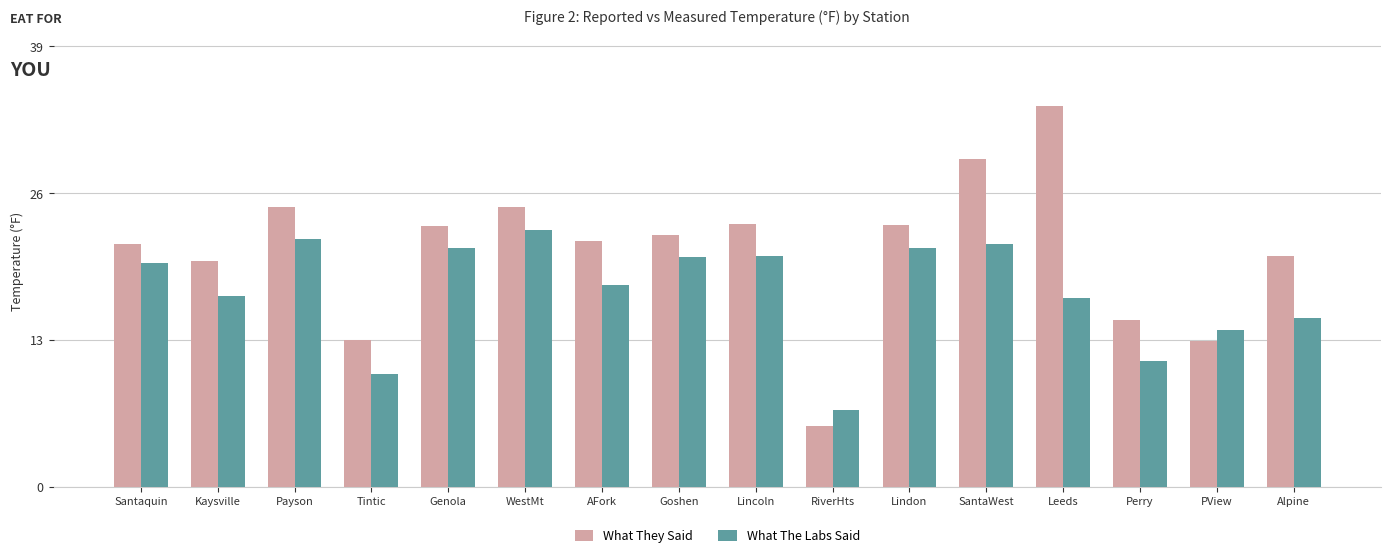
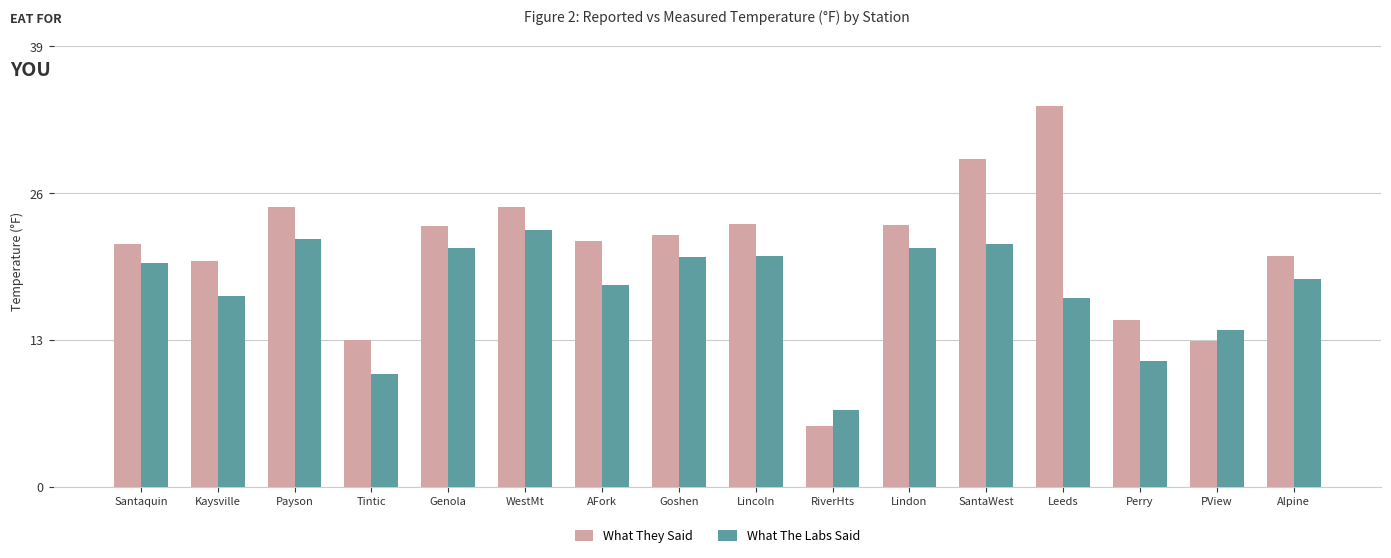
What The Labs Said, Alpine: 14.9 -> 18.4
